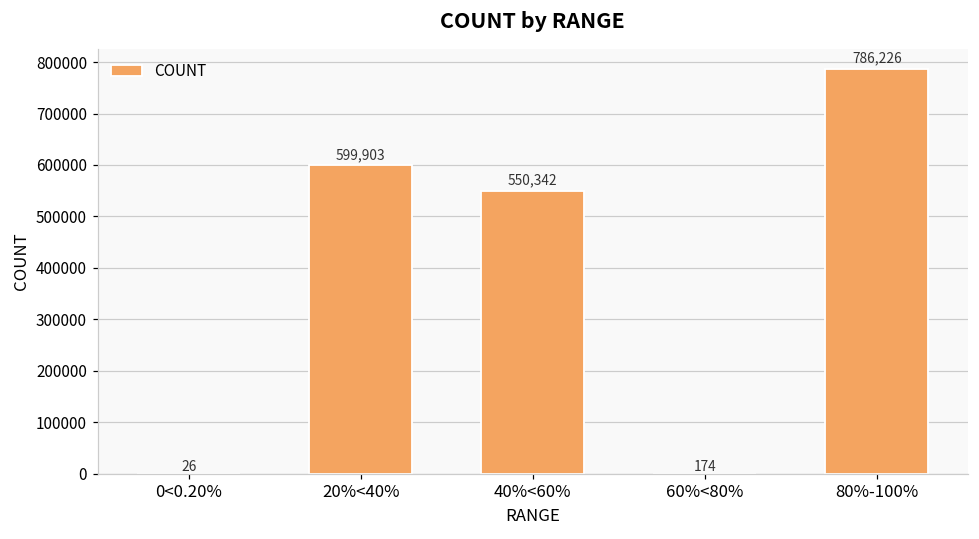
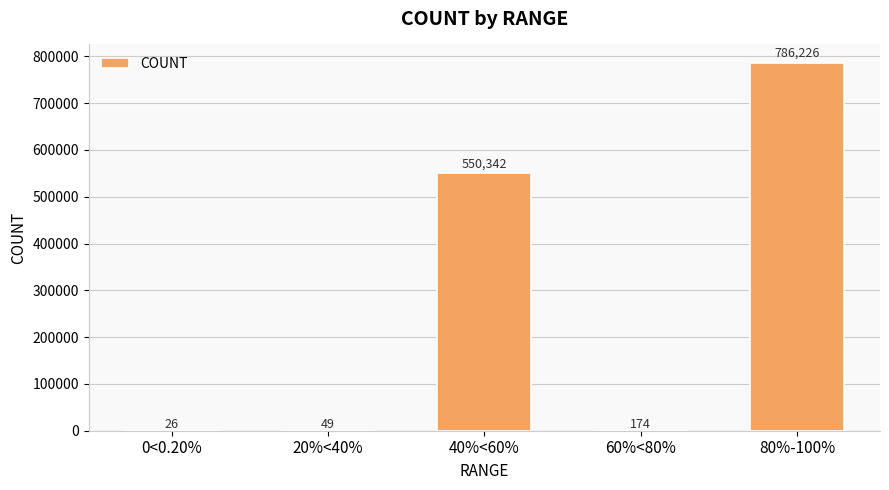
20%<40%: 599,903 -> 49
